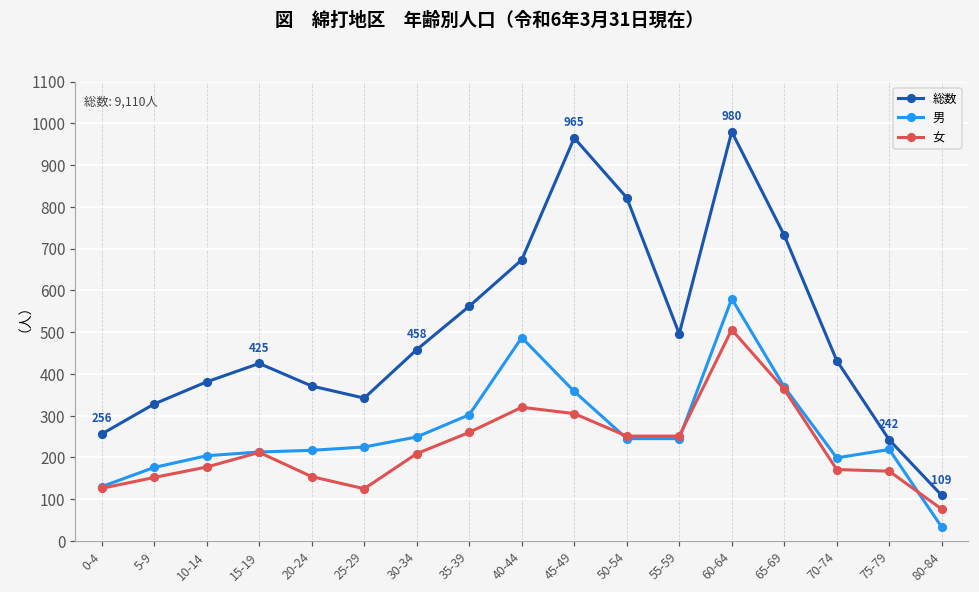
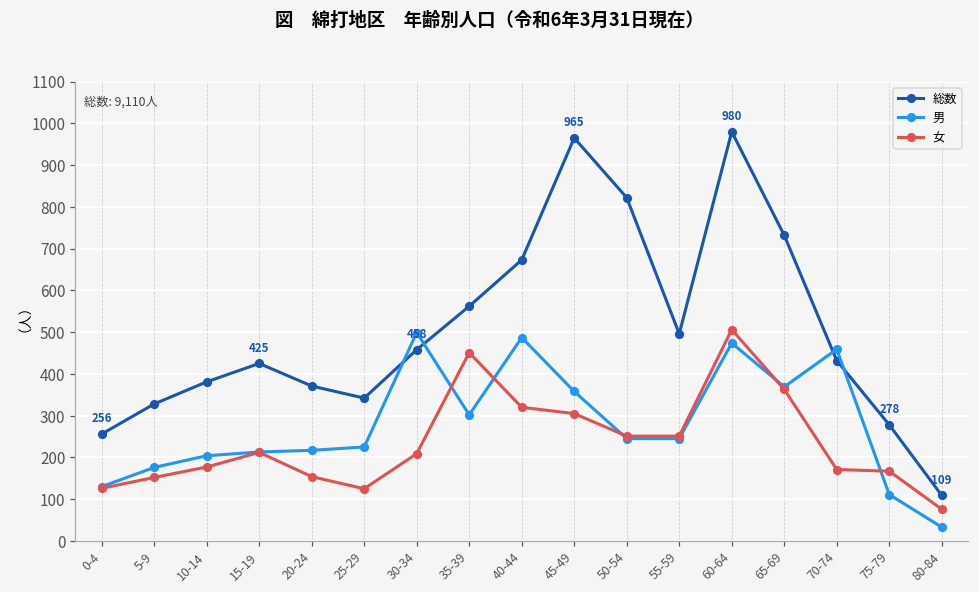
男, 30-34: 250 -> 500
女, 35-39: 260 -> 450
男, 60-64: 580 -> 470
男, 70-74: 200 -> 460
総数, 75-79: 242 -> 278
男, 75-79: 220 -> 110
